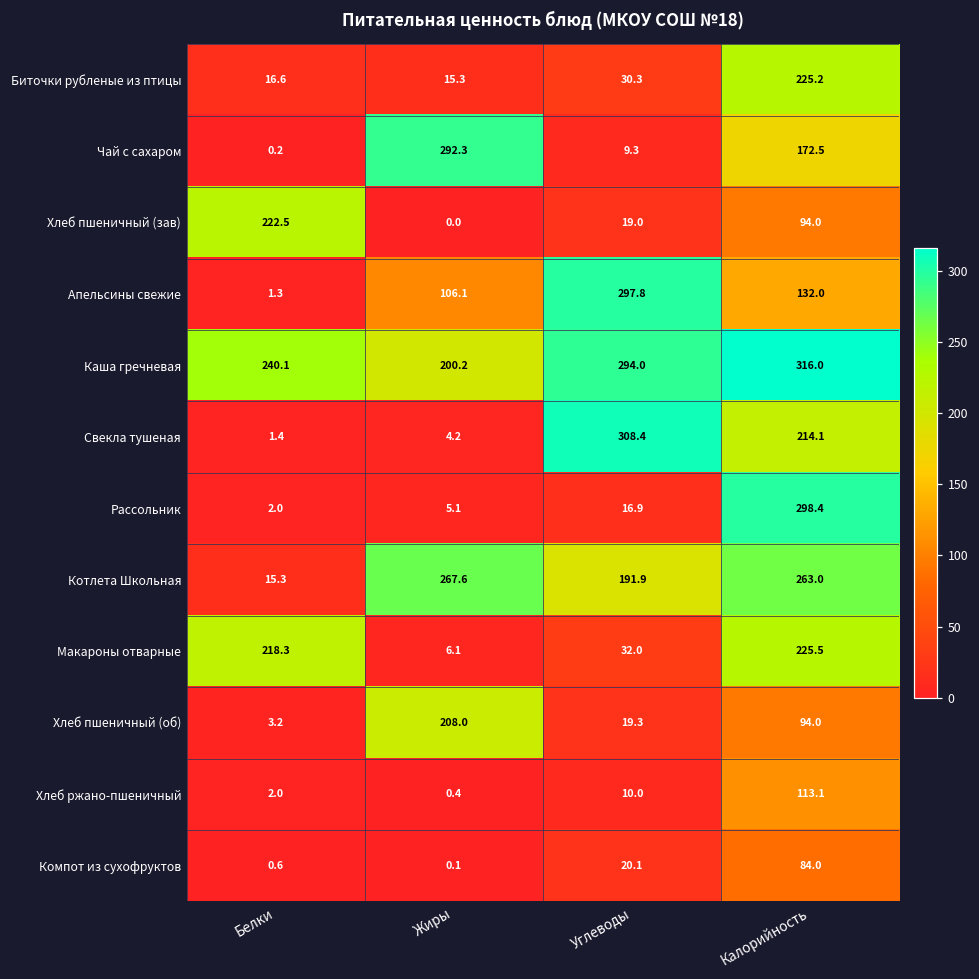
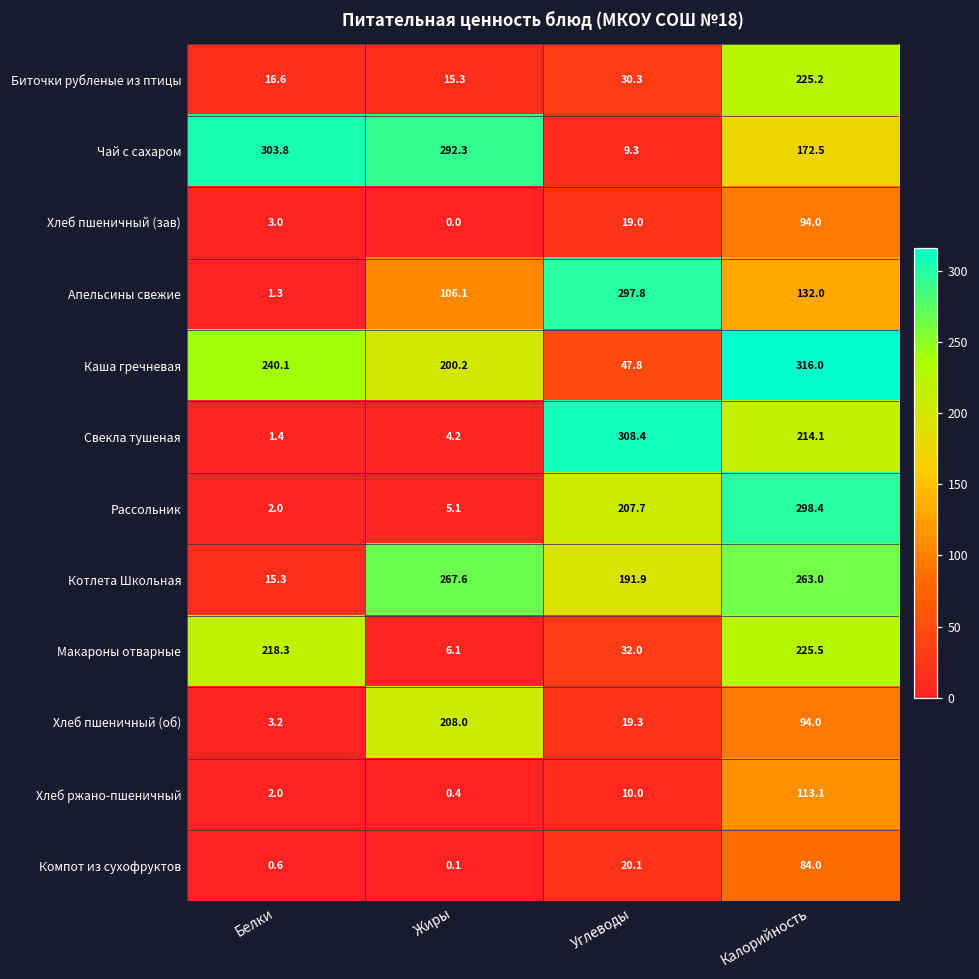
Чай с сахаром, Белки: 0.2 -> 303.8
Хлеб пшеничный (зав), Белки: 222.5 -> 3.0
Каша гречневая, Углеводы: 294.0 -> 47.8
Рассольник, Углеводы: 16.9 -> 207.7
